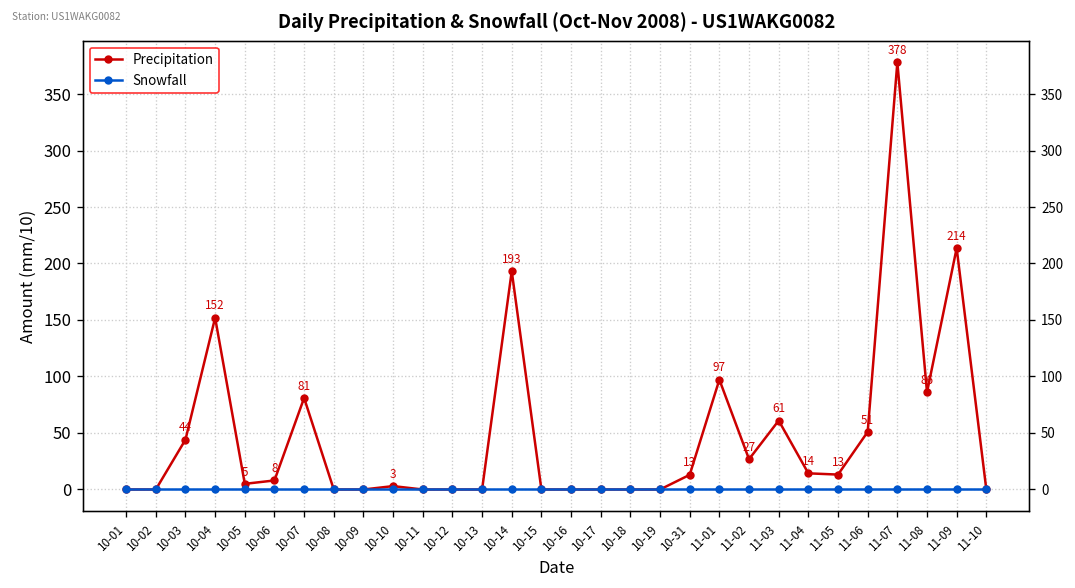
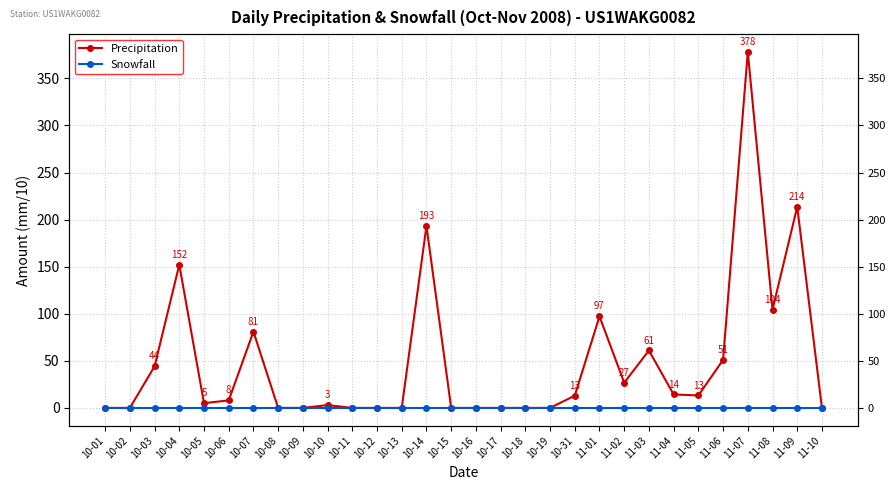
Precipitation, 11-08: 86 -> 104
